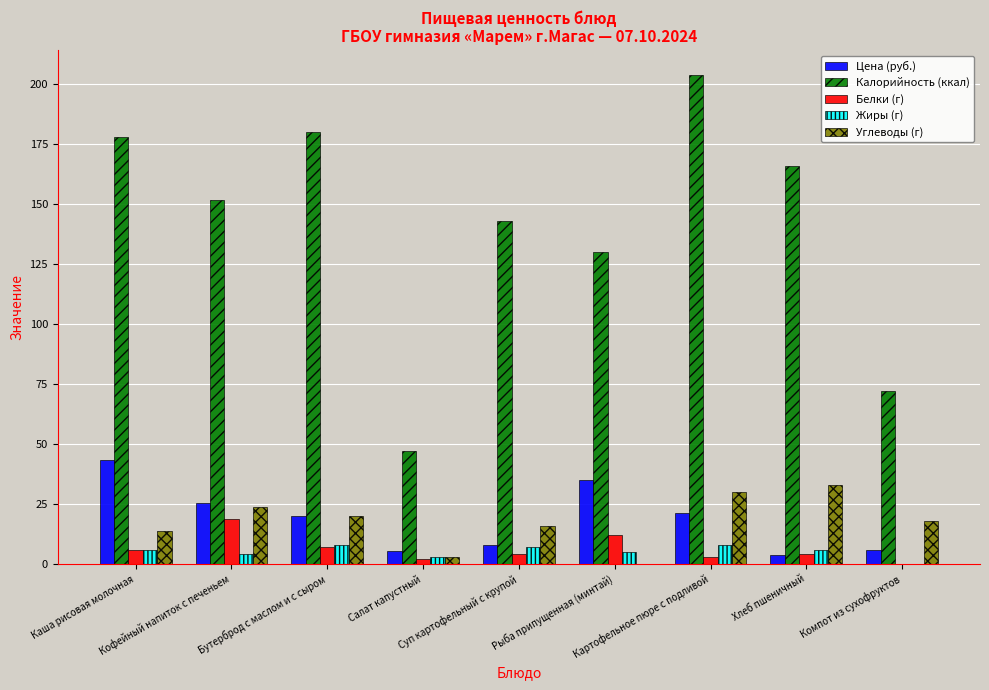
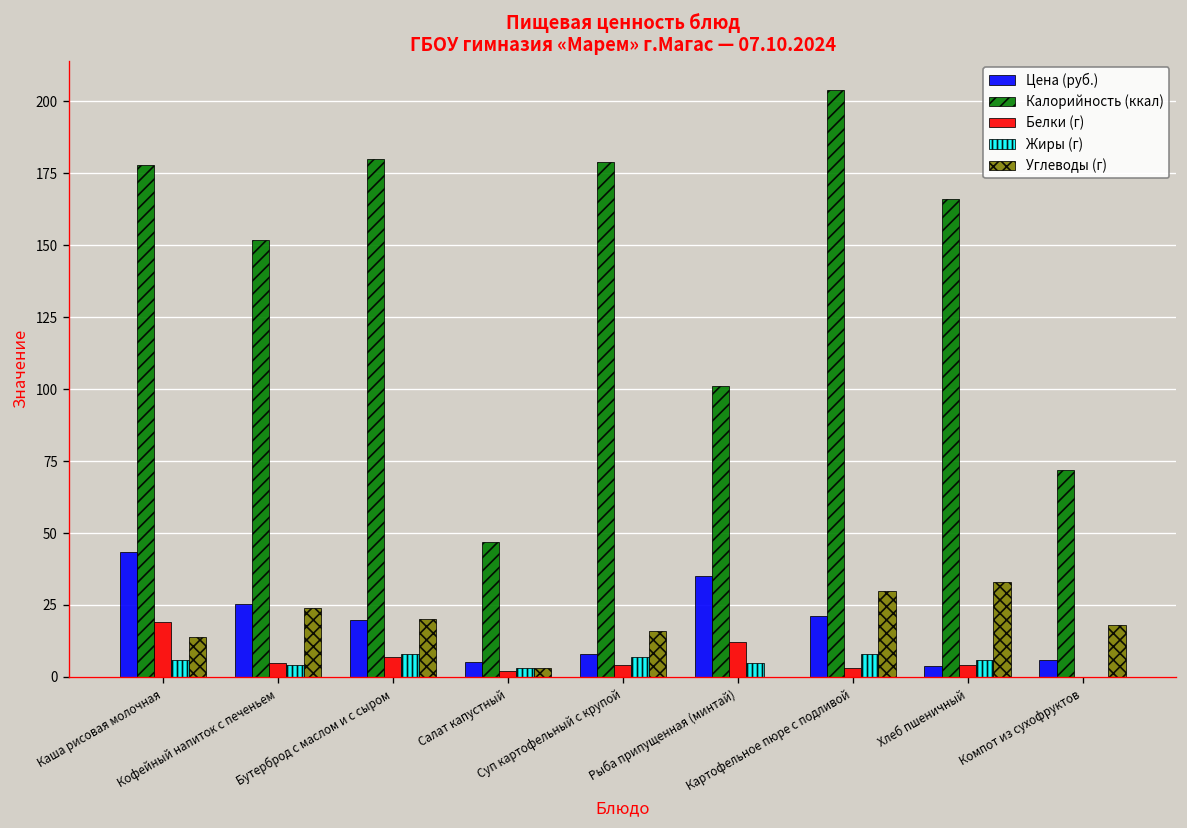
Белки (г), Каша рисовая молочная: 6 -> 19
Белки (г), Кофейный напиток с печеньем: 19 -> 5
Калорийность (ккал), Суп картофельный с крупой: 143 -> 179
Калорийность (ккал), Рыба припущенная (минтай): 130 -> 101
